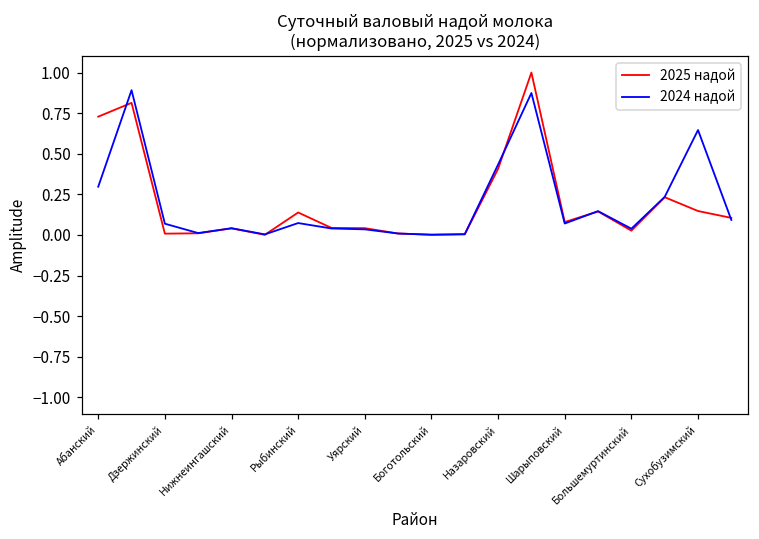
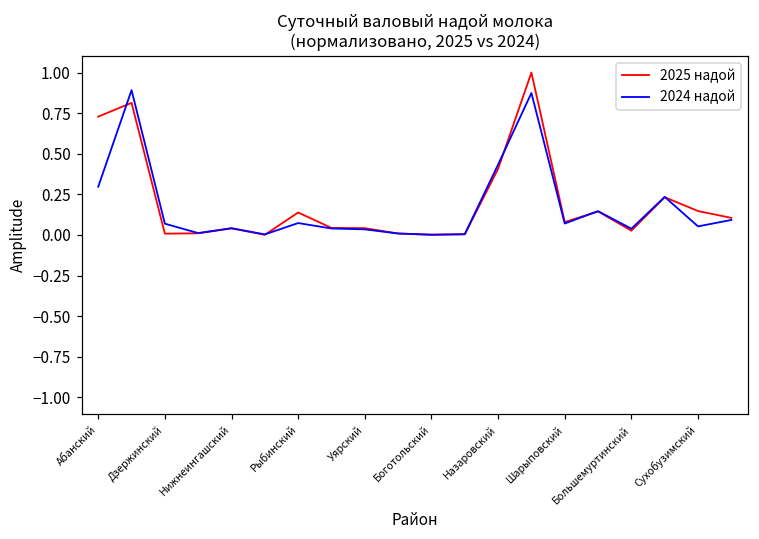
2024 надой, Сухобузимский: 0.65 -> 0.05
